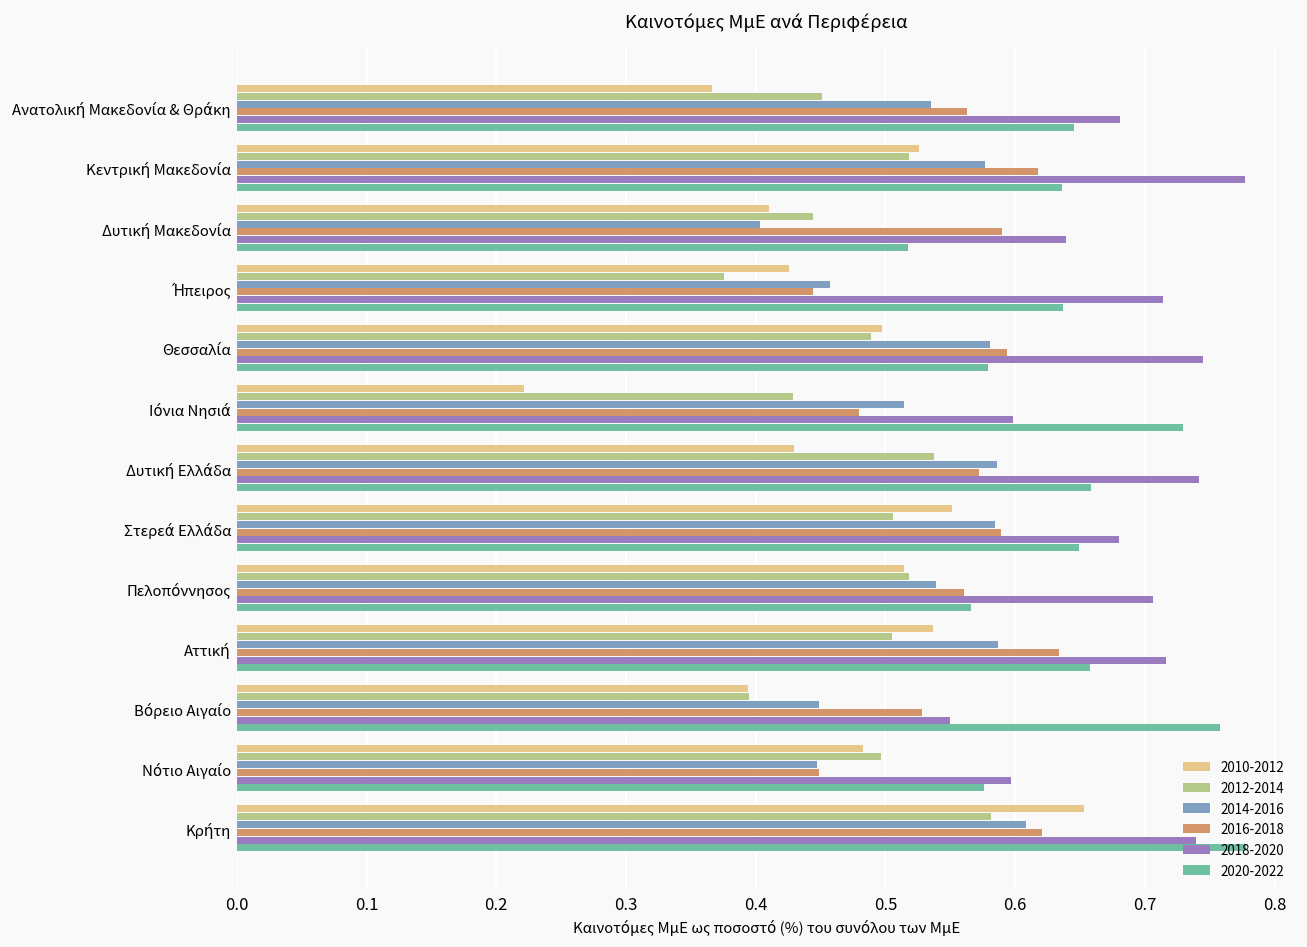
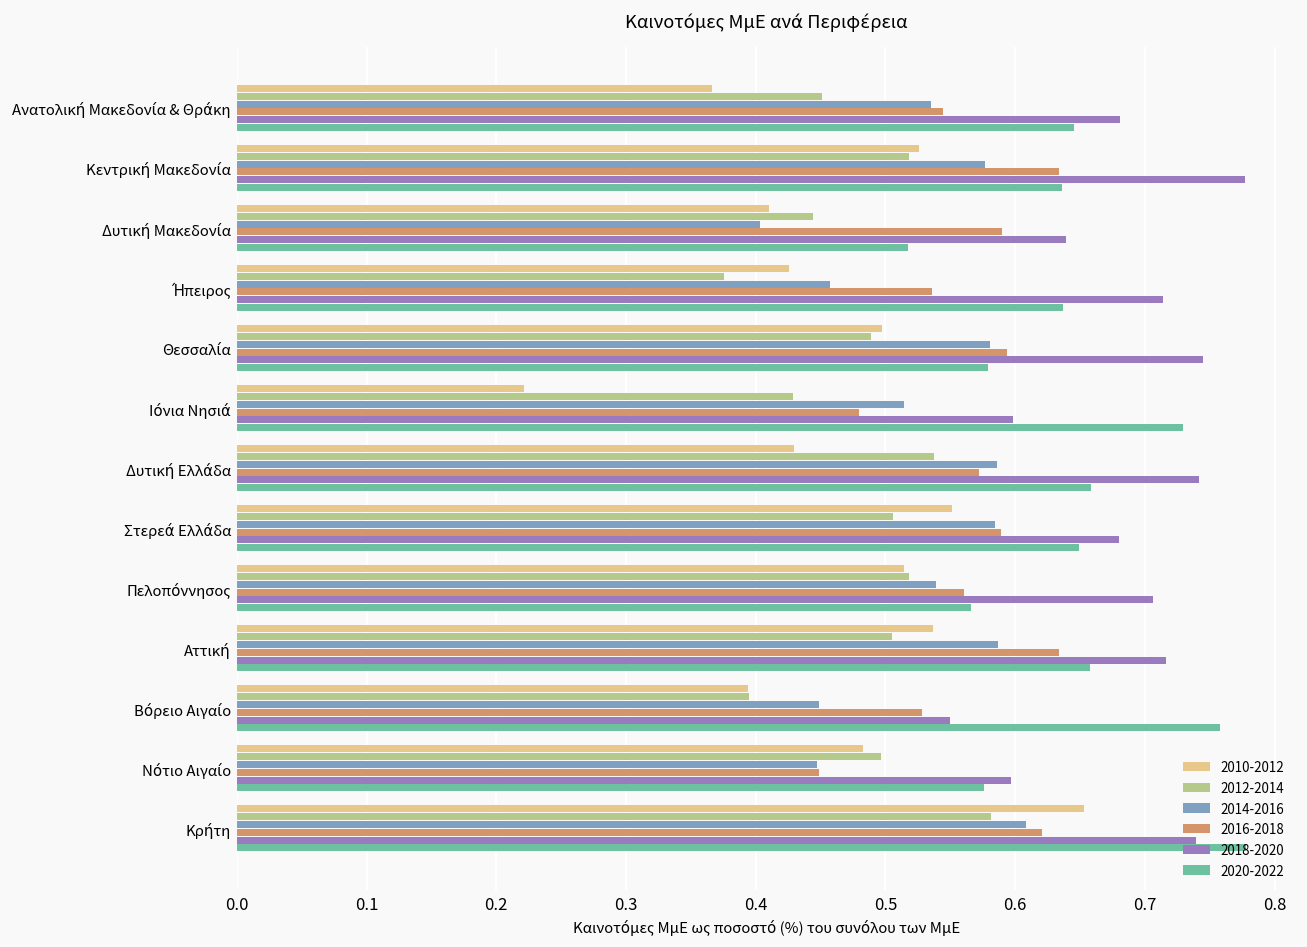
2016-2018, Ανατολική Μακεδονία & Θράκη: 0.563 -> 0.545
2016-2018, Κεντρική Μακεδονία: 0.618 -> 0.634
2016-2018, Ήπειρος: 0.444 -> 0.536
